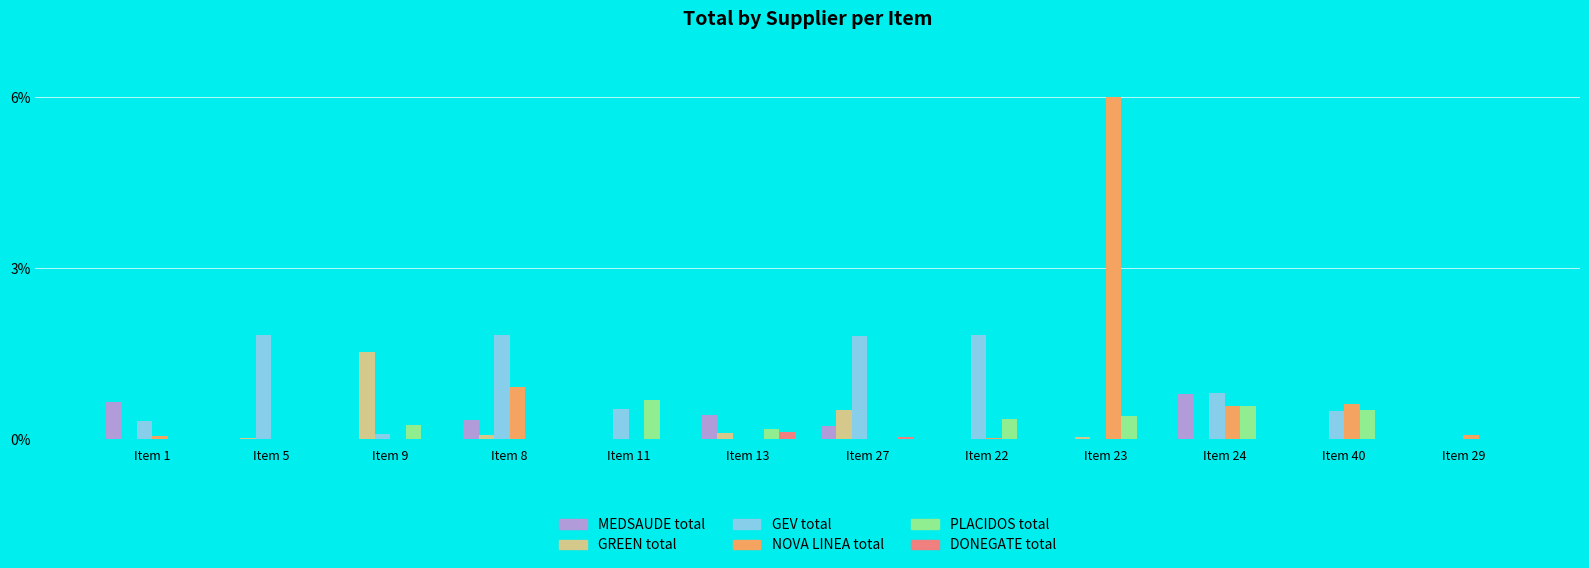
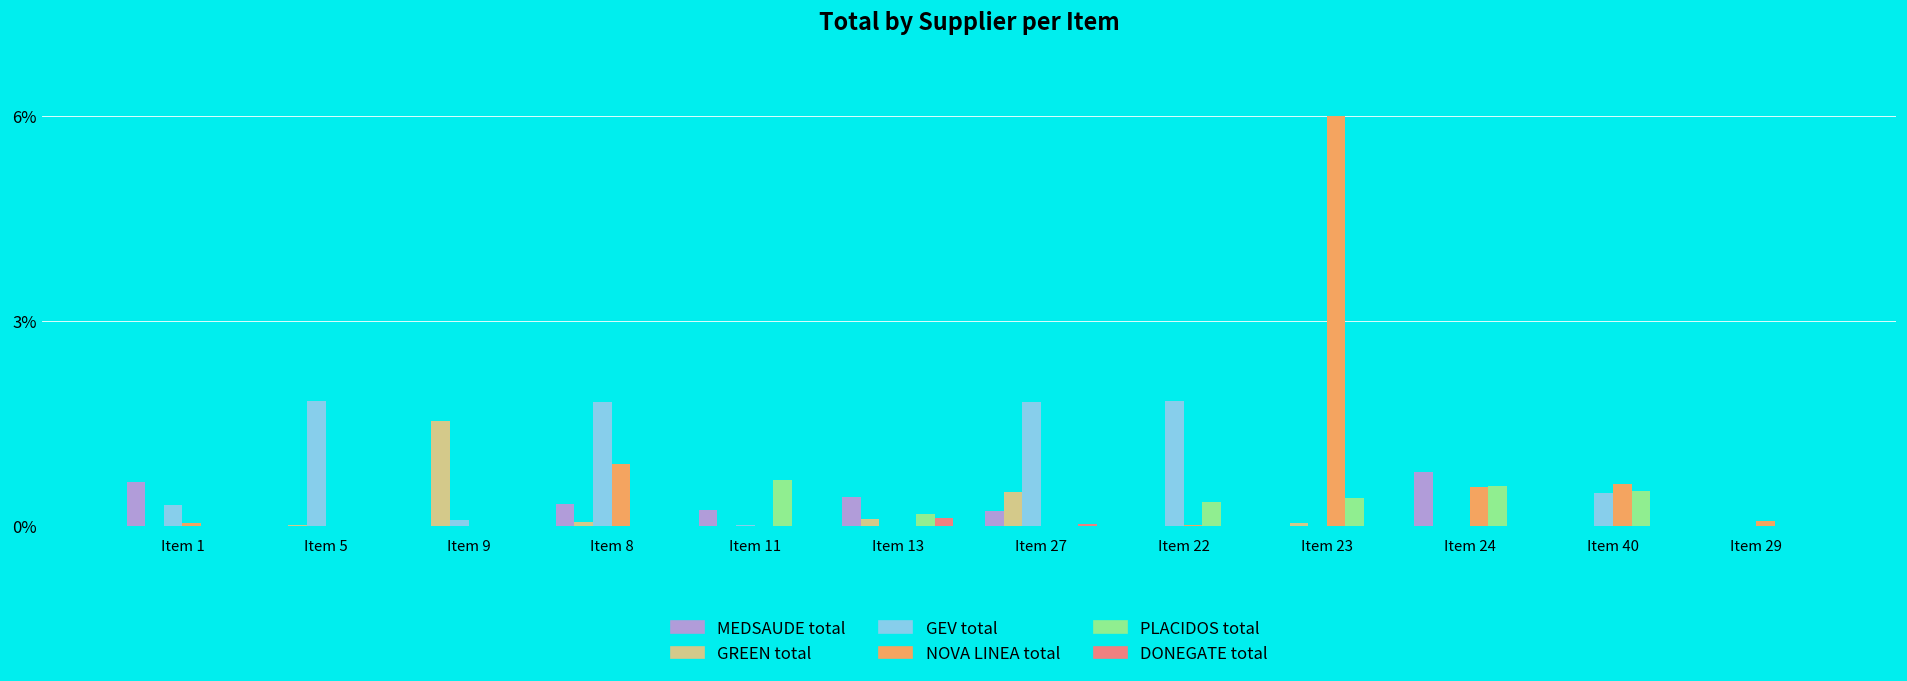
PLACIDOS total, Item 9: 0.3% -> 0.0%
MEDSAUDE total, Item 11: 0.0% -> 0.2%
GEV total, Item 11: 0.5% -> 0.0%
GEV total, Item 24: 0.8% -> 0.0%
